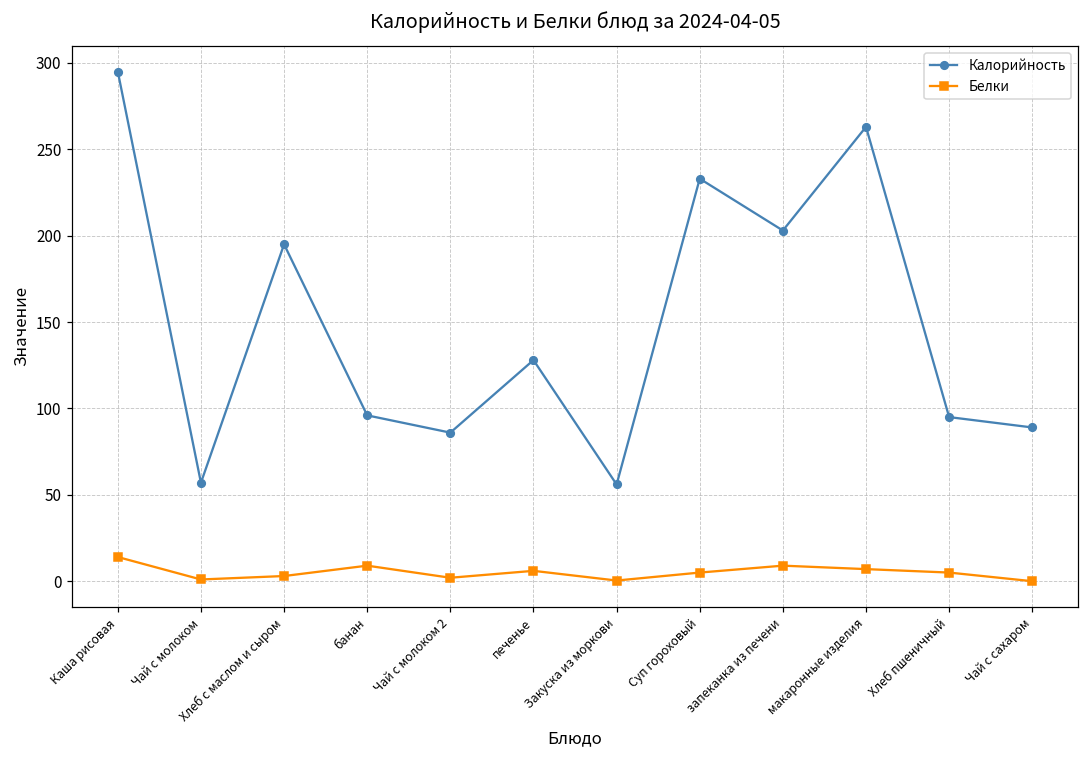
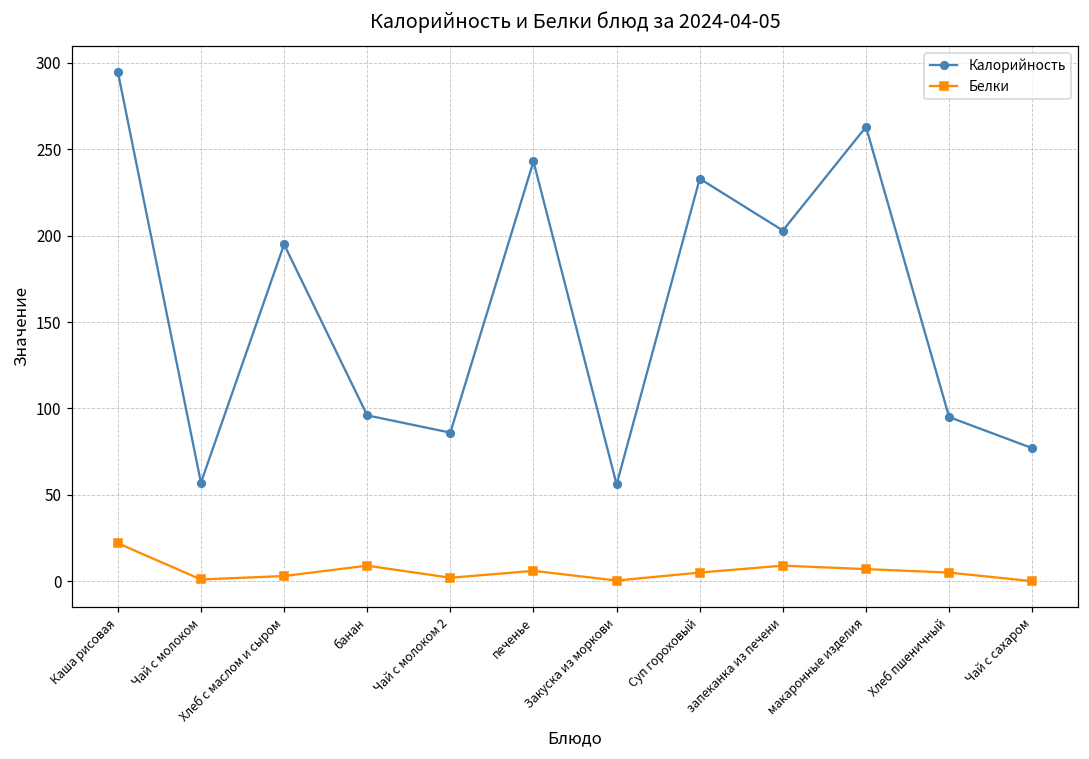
Белки, Каша рисовая: 14 -> 22
Калорийность, печенье: 128 -> 243
Калорийность, Чай с сахаром: 89 -> 77
